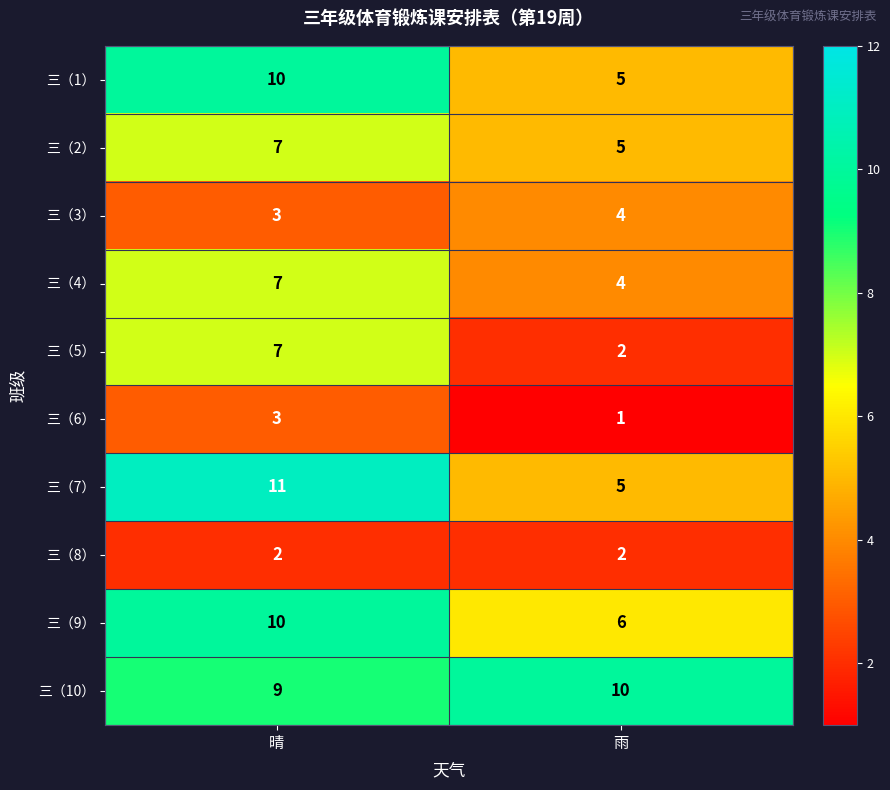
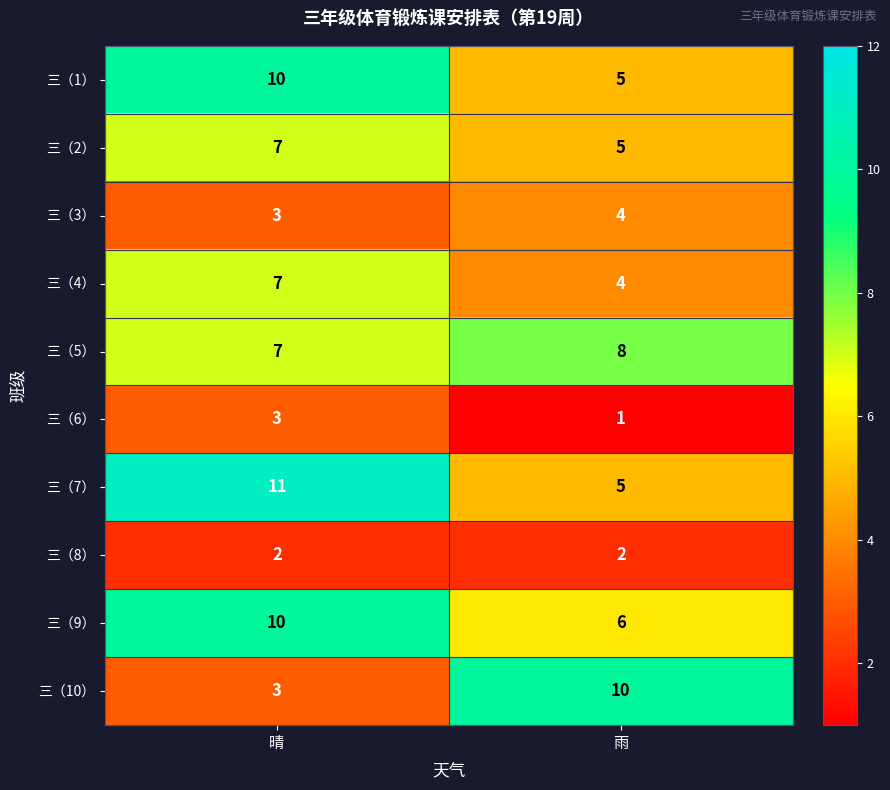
三（5）, 雨: 2 -> 8
三（10）, 晴: 9 -> 3
